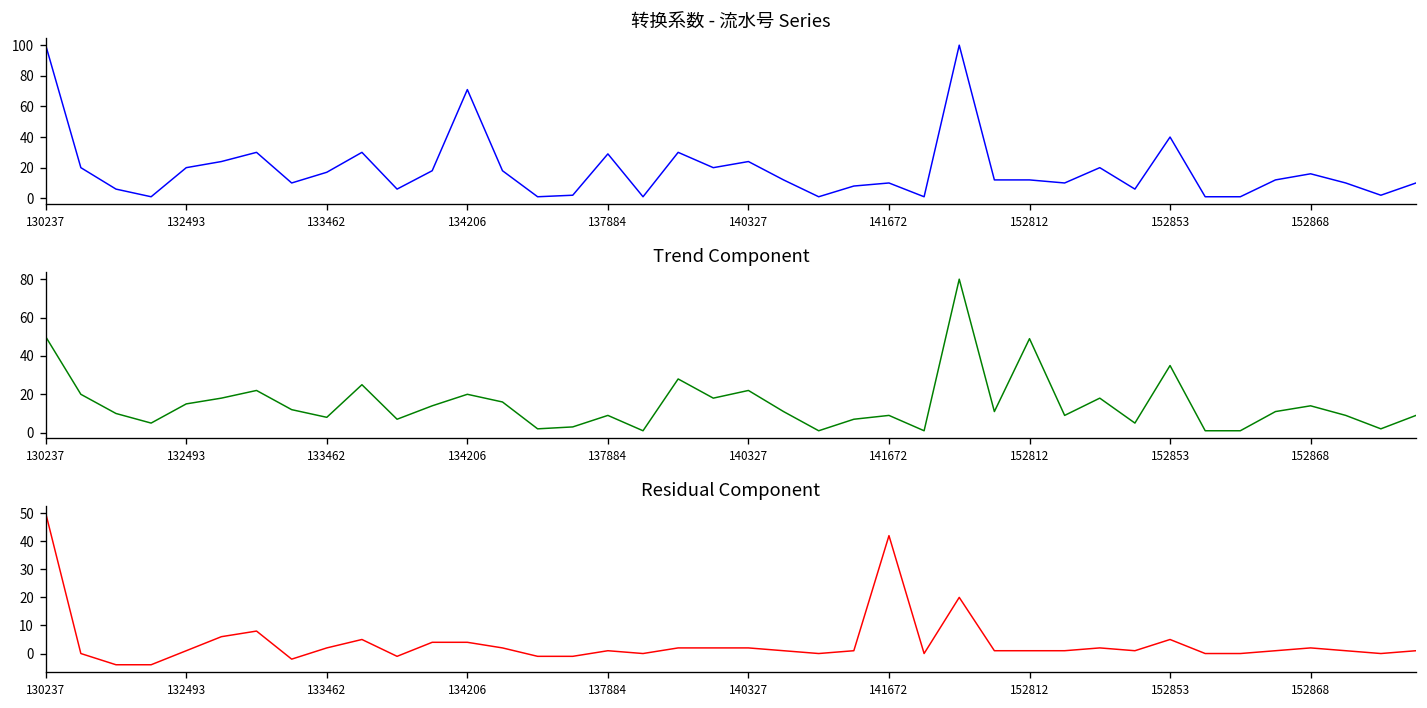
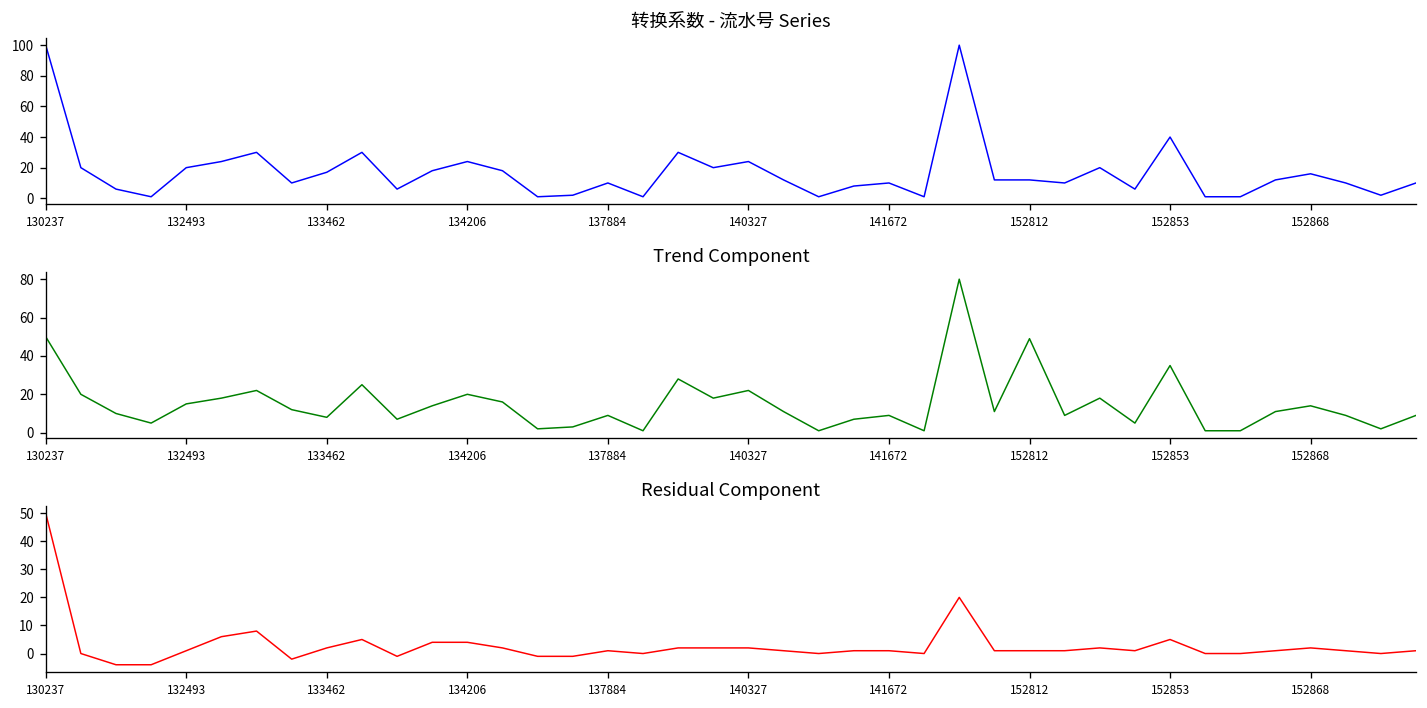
转换系数 - 流水号 Series, 134206: 71 -> 24
转换系数 - 流水号 Series, 137884: 29 -> 10
Residual Component, 141672: 42 -> 1
